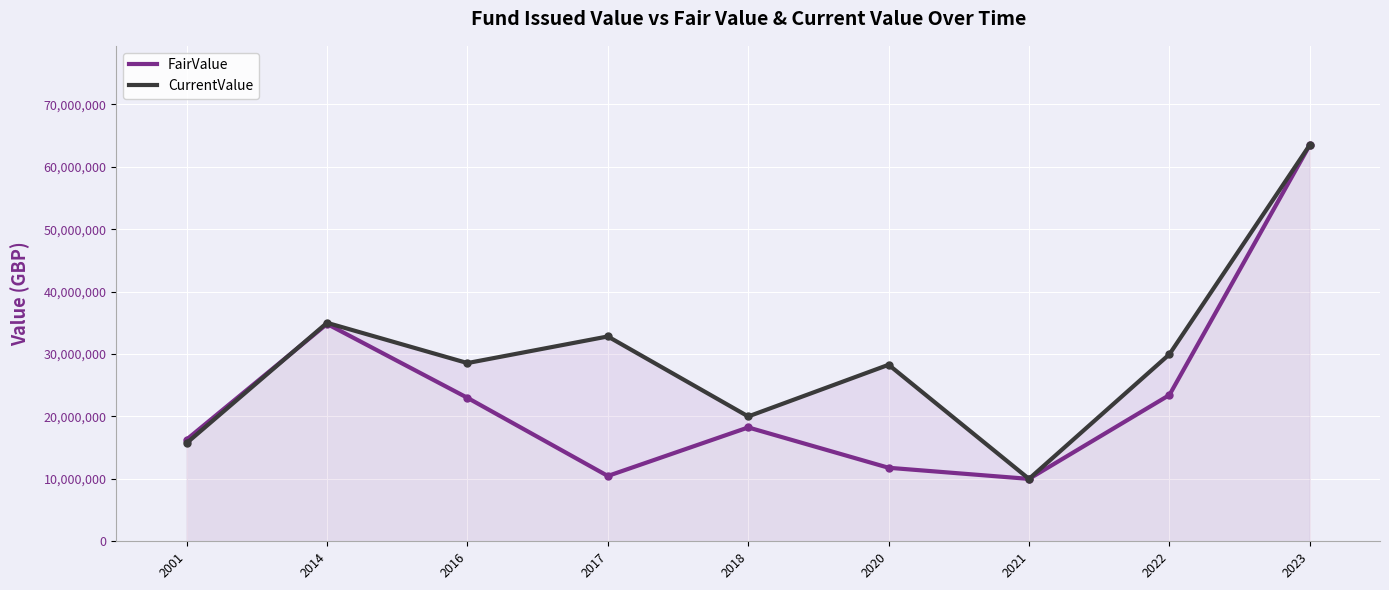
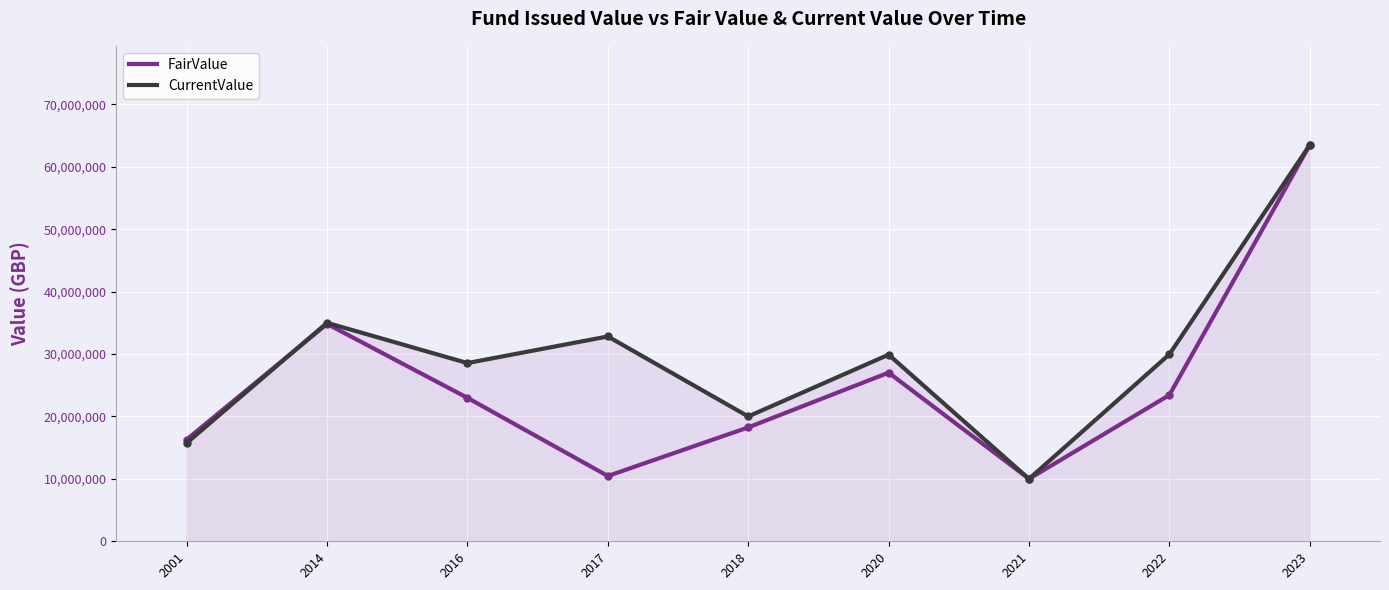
FairValue, 2020: 12,000,000 -> 27,000,000
CurrentValue, 2020: 28,000,000 -> 30,000,000
